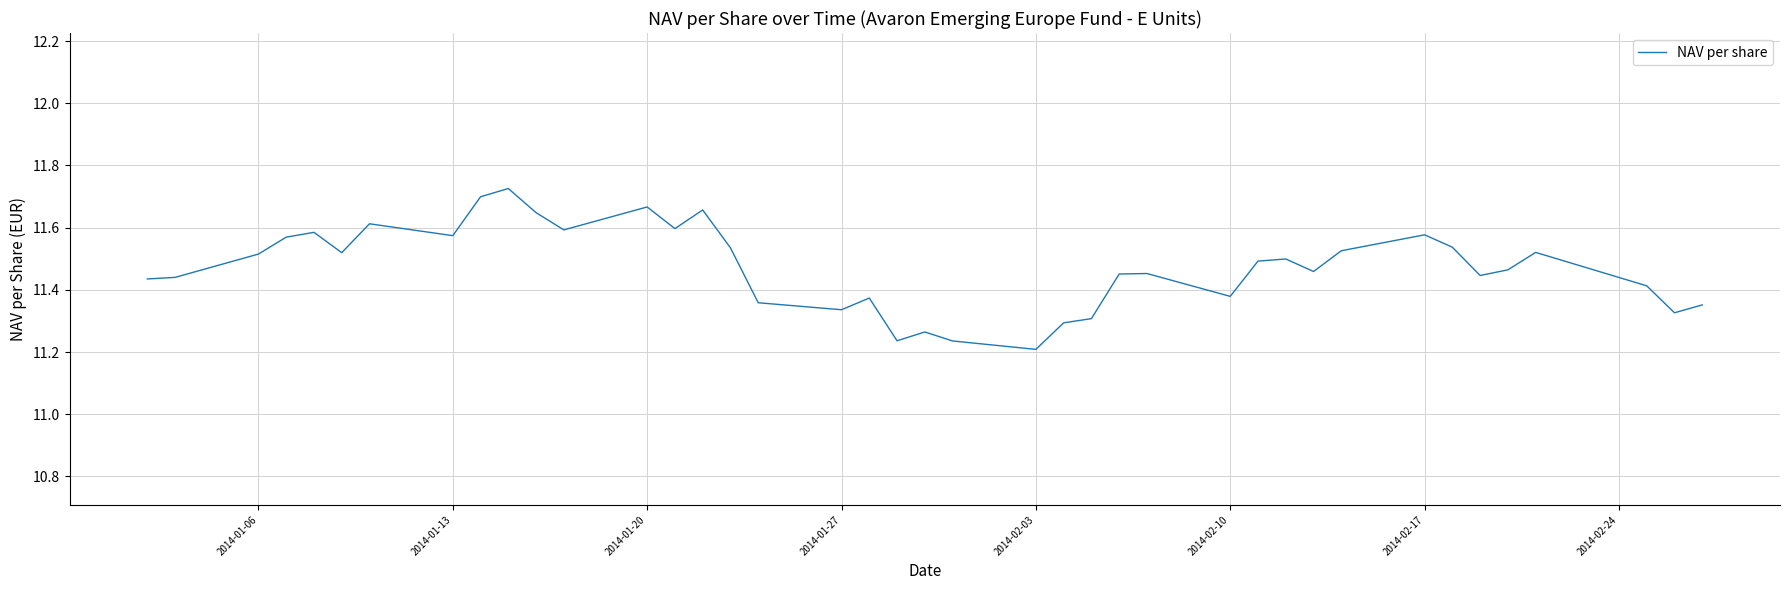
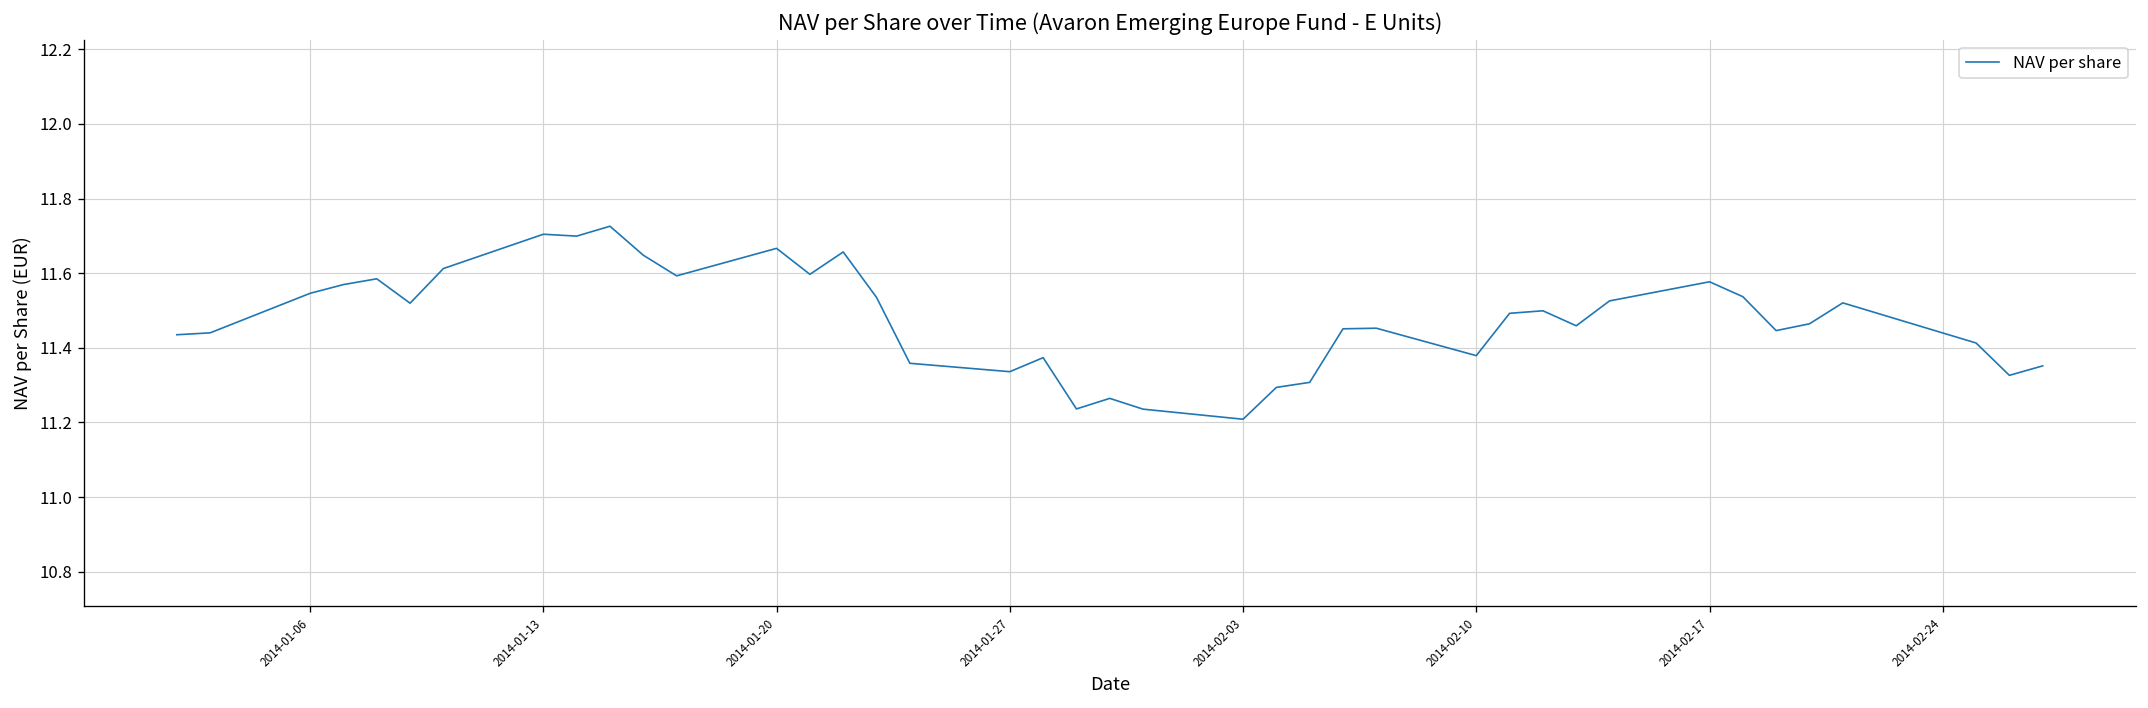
2014-01-06: 11.52 -> 11.55
2014-01-13: 11.57 -> 11.70
